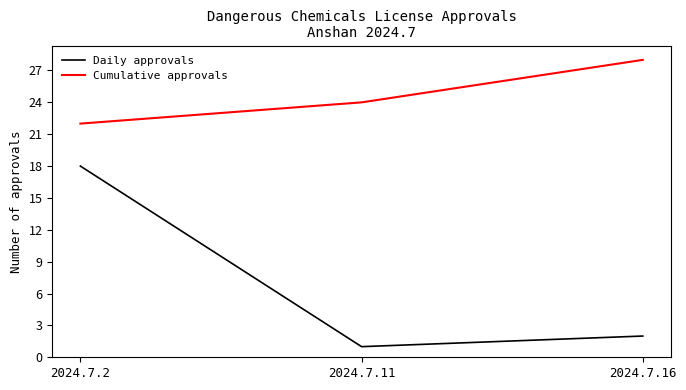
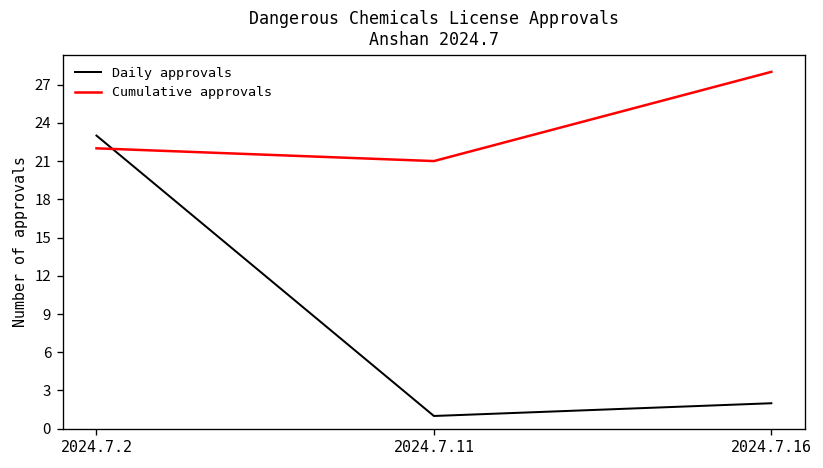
Daily approvals, 2024.7.2: 18 -> 23
Cumulative approvals, 2024.7.11: 24 -> 21
